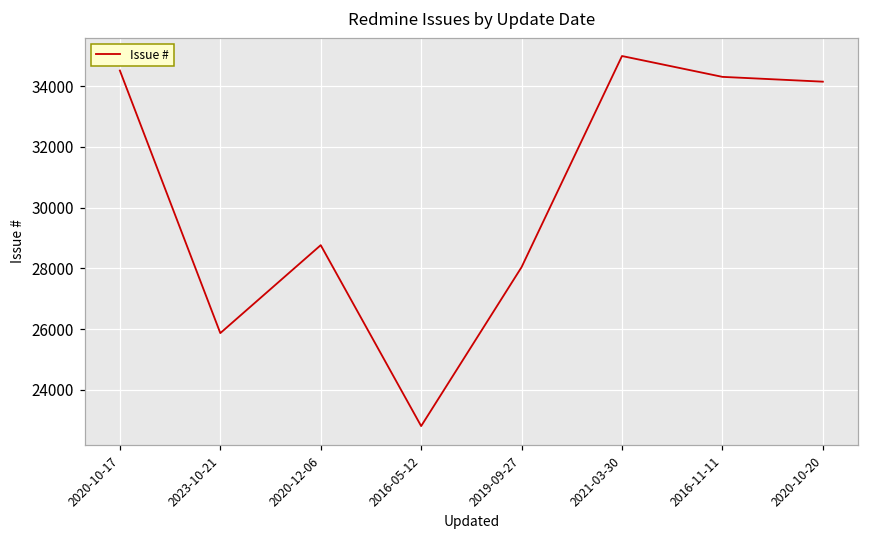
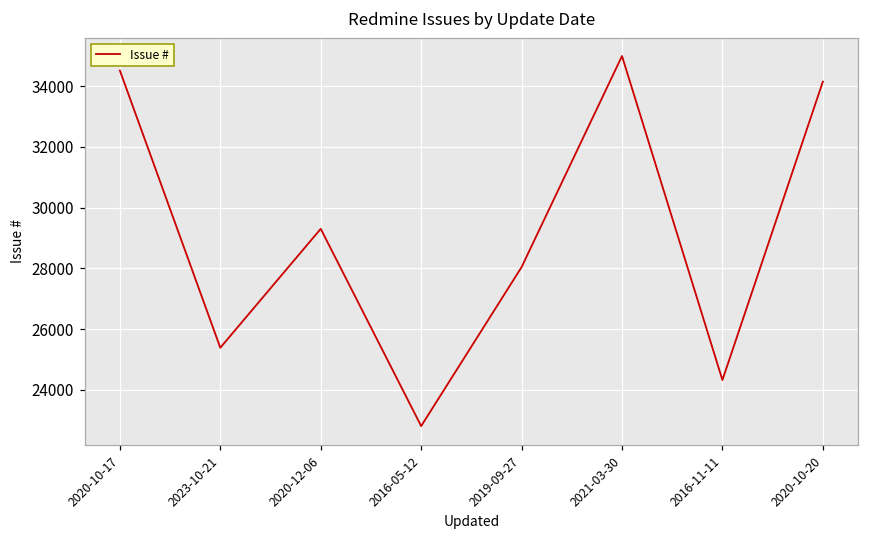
2023-10-21: 25900 -> 25400
2020-12-06: 28800 -> 29300
2016-11-11: 34300 -> 24300
